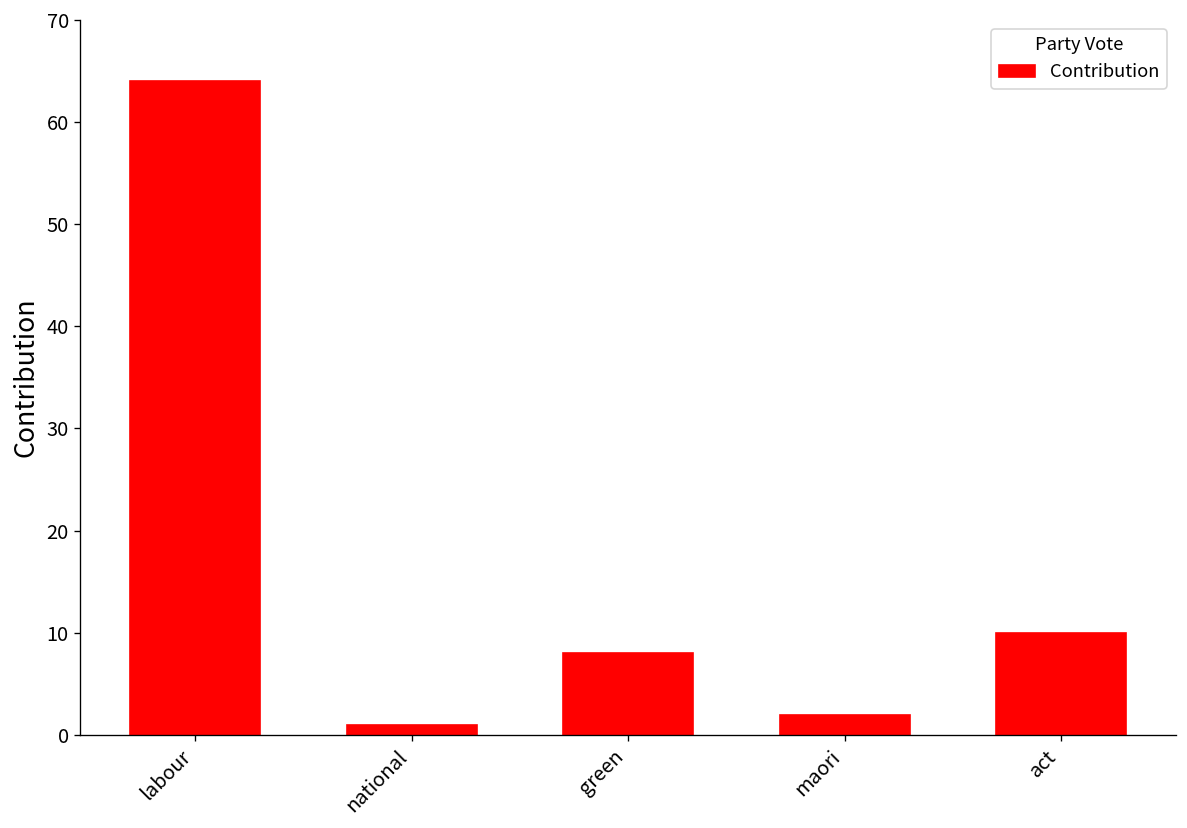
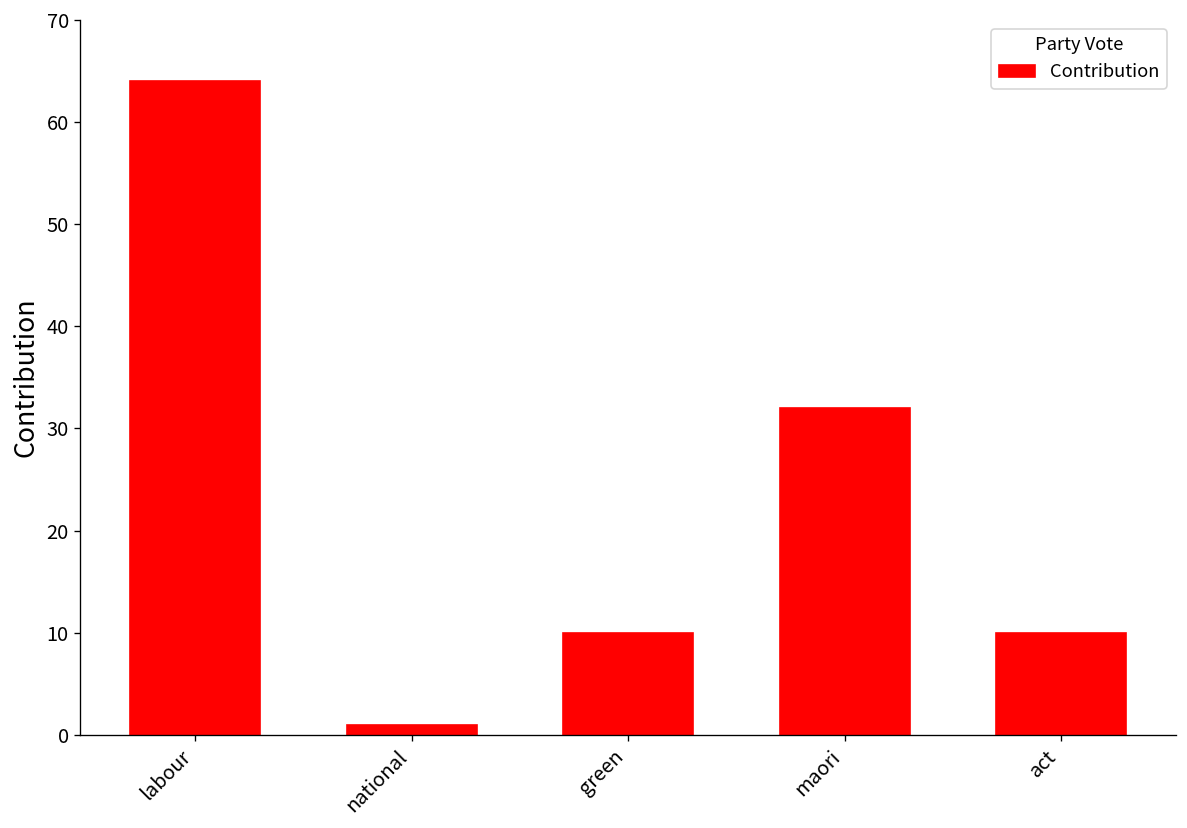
green: 8 -> 10
maori: 2 -> 32
